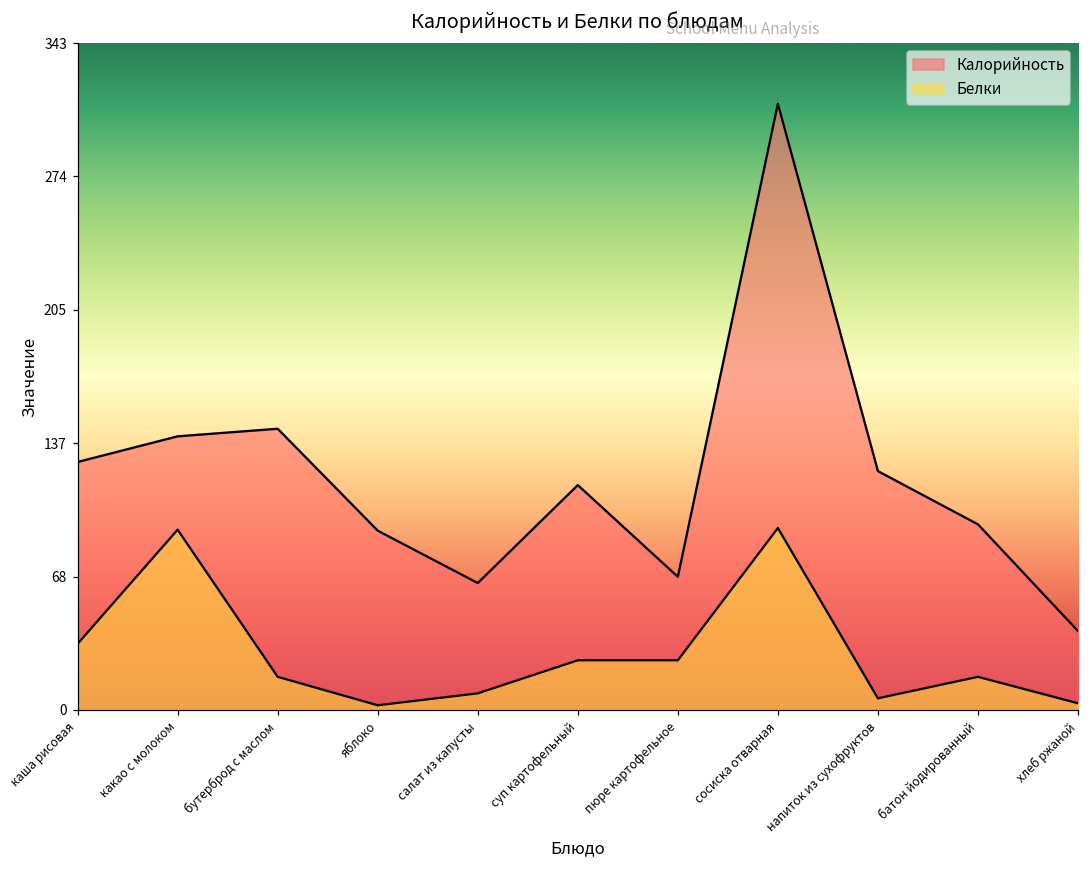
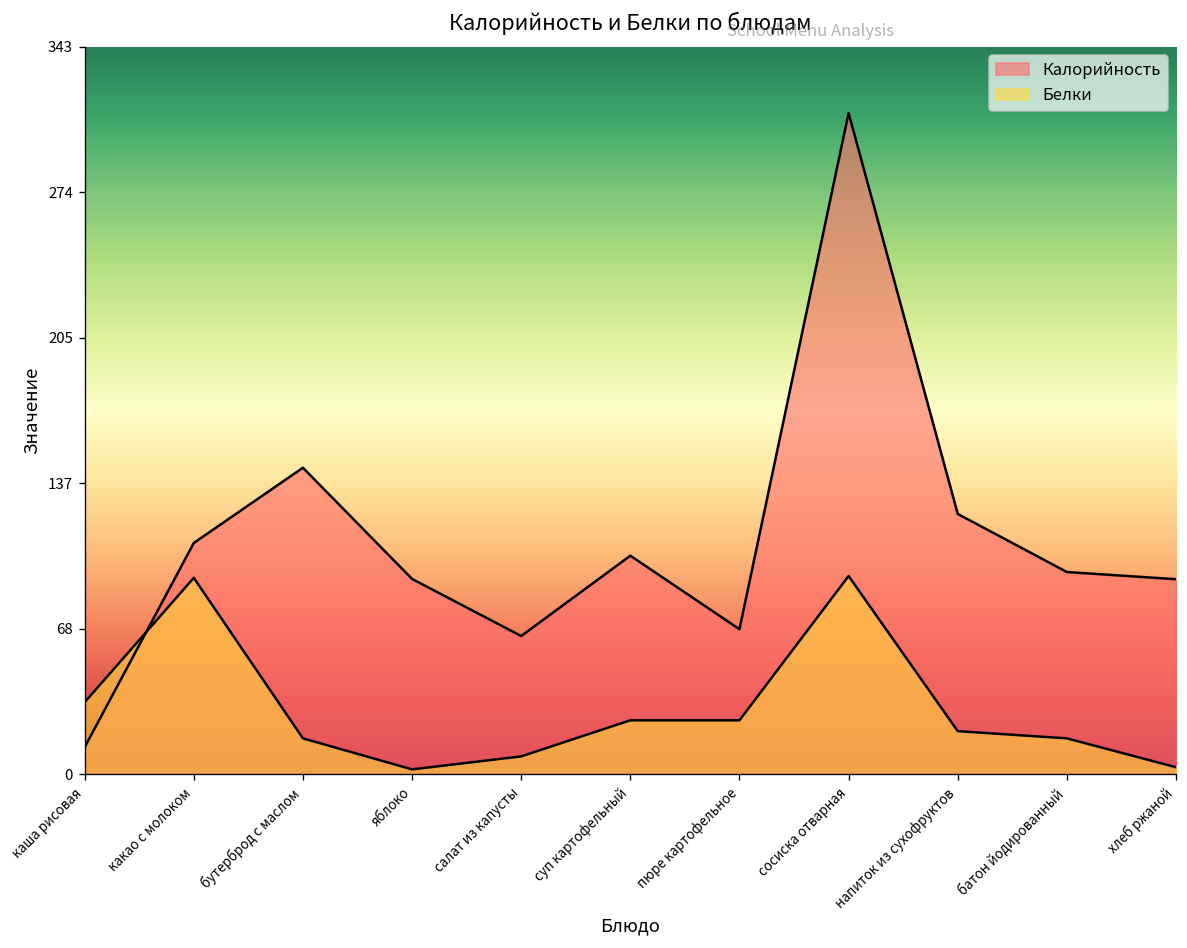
Калорийность, каша рисовая: 128 -> 13
Калорийность, какао с молоком: 141 -> 109
Калорийность, суп картофельный: 116 -> 103
Белки, напиток из сухофруктов: 6 -> 20
Калорийность, хлеб ржаной: 41 -> 92
